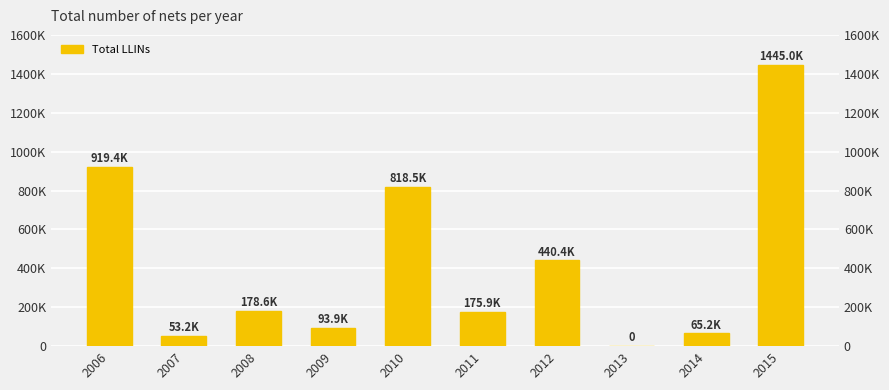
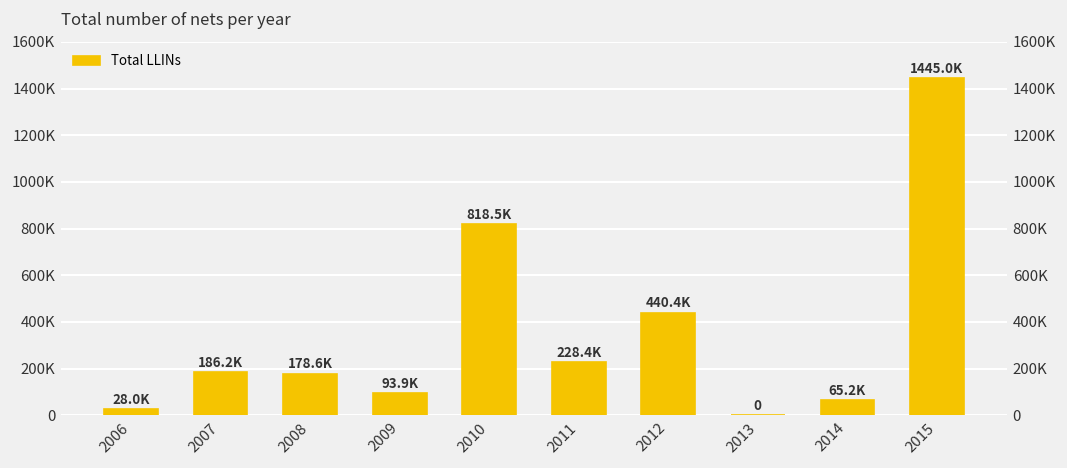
2006: 919.4K -> 28.0K
2007: 53.2K -> 186.2K
2011: 175.9K -> 228.4K
